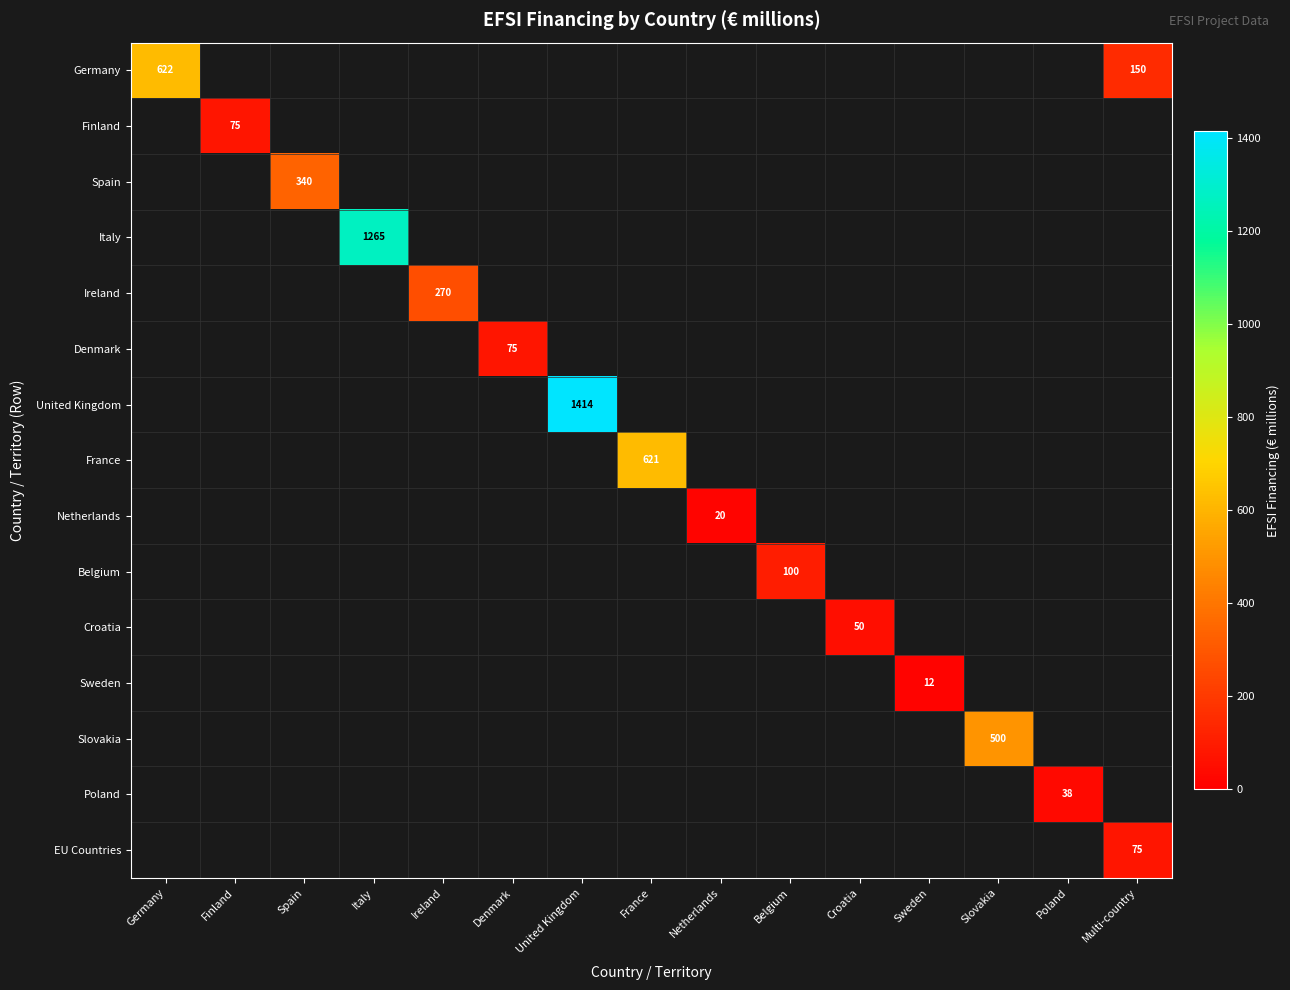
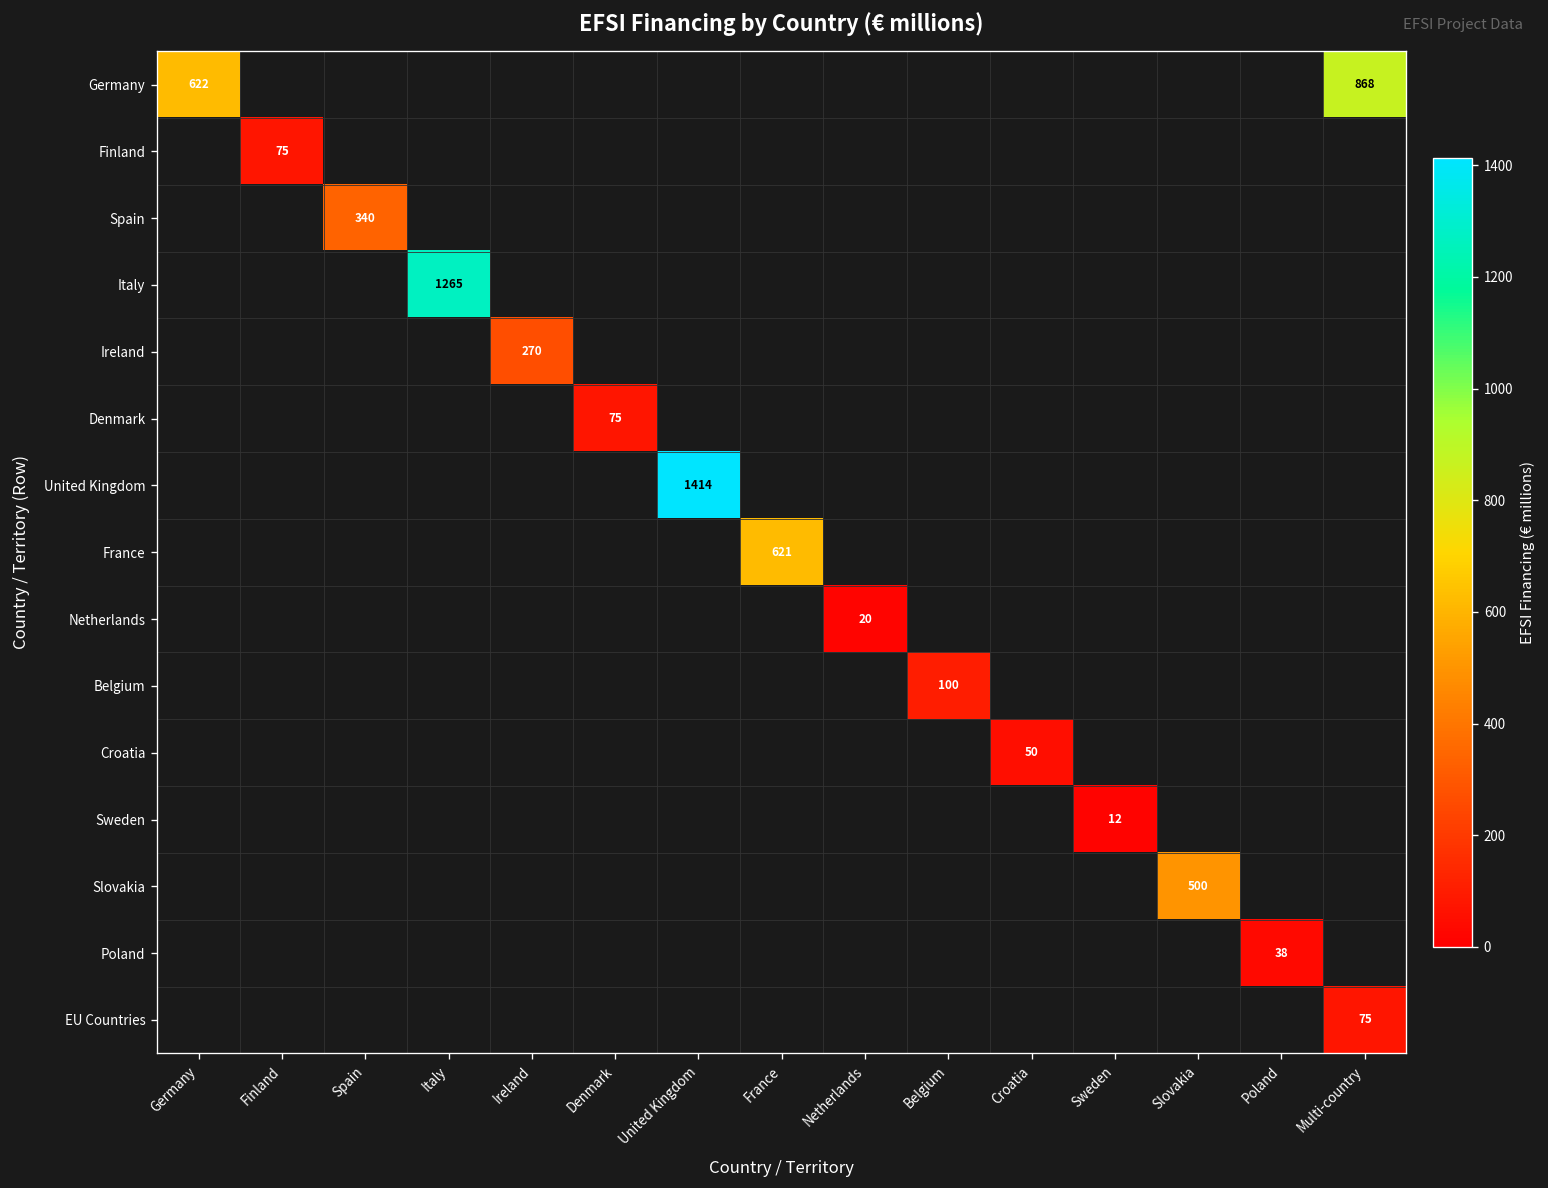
Germany, Multi-country: 150 -> 868
